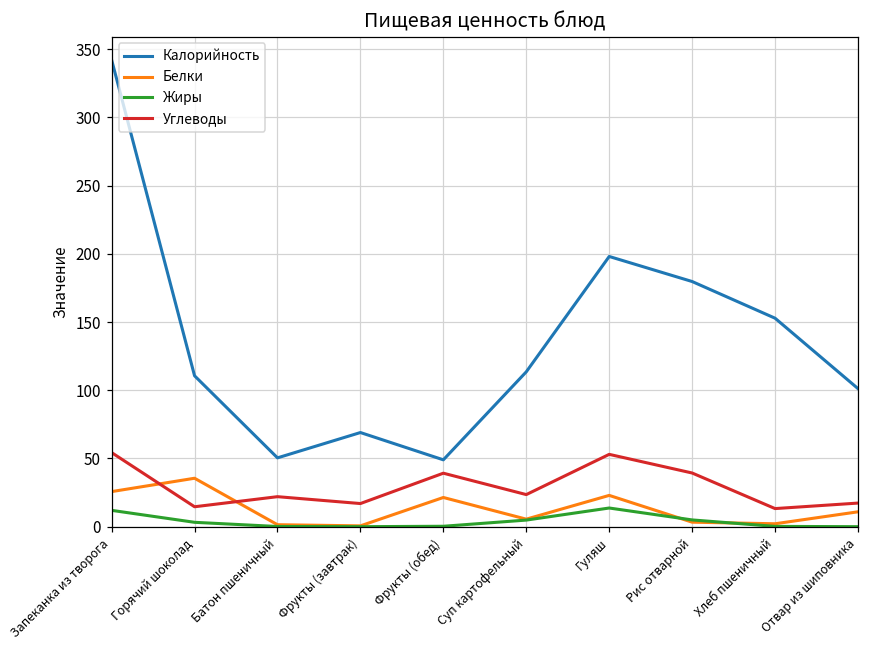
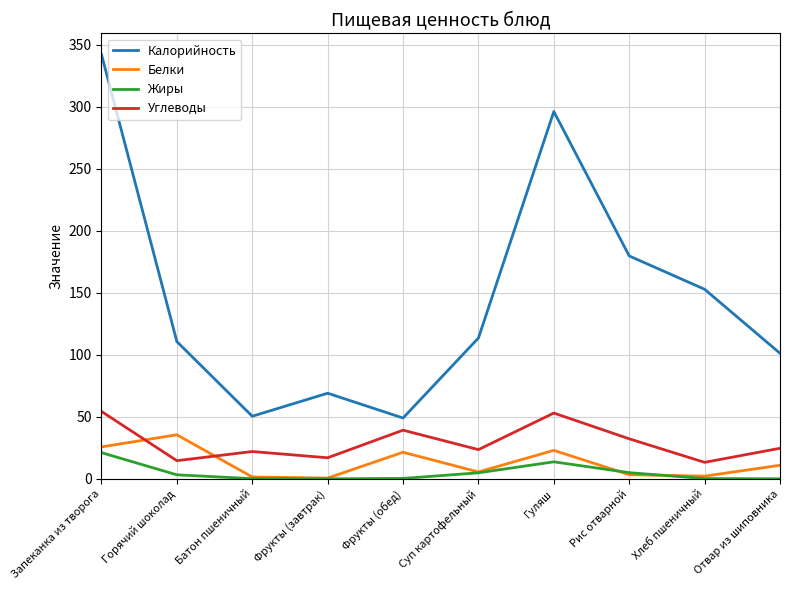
Жиры, Запеканка из творога: 12 -> 21
Калорийность, Гуляш: 198 -> 296
Углеводы, Рис отварной: 39 -> 32
Углеводы, Отвар из шиповника: 17 -> 25
